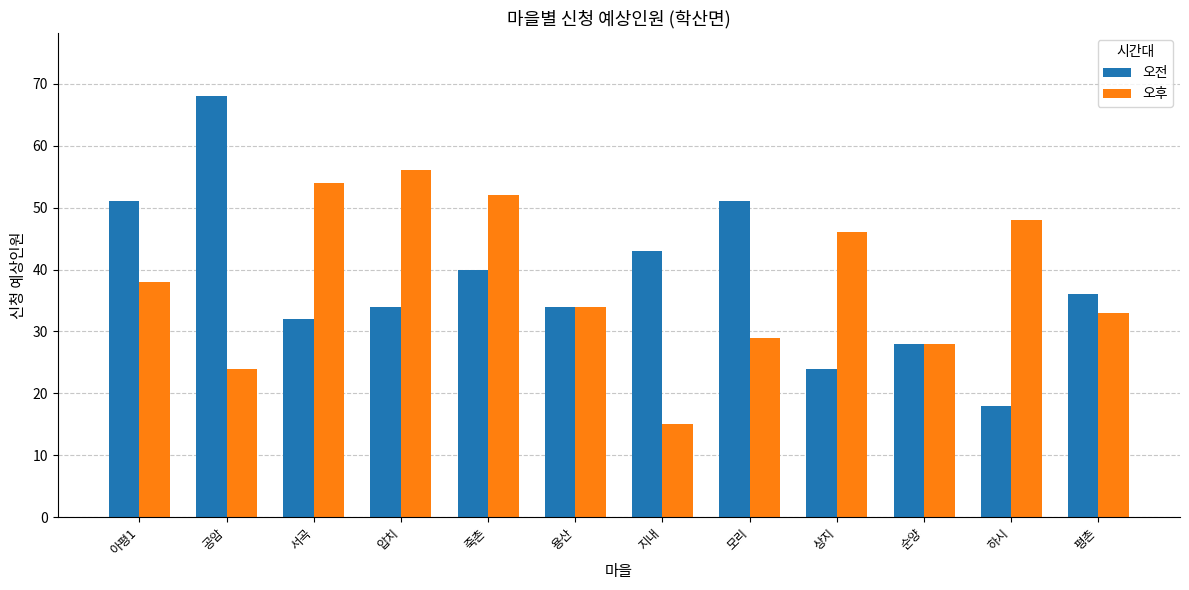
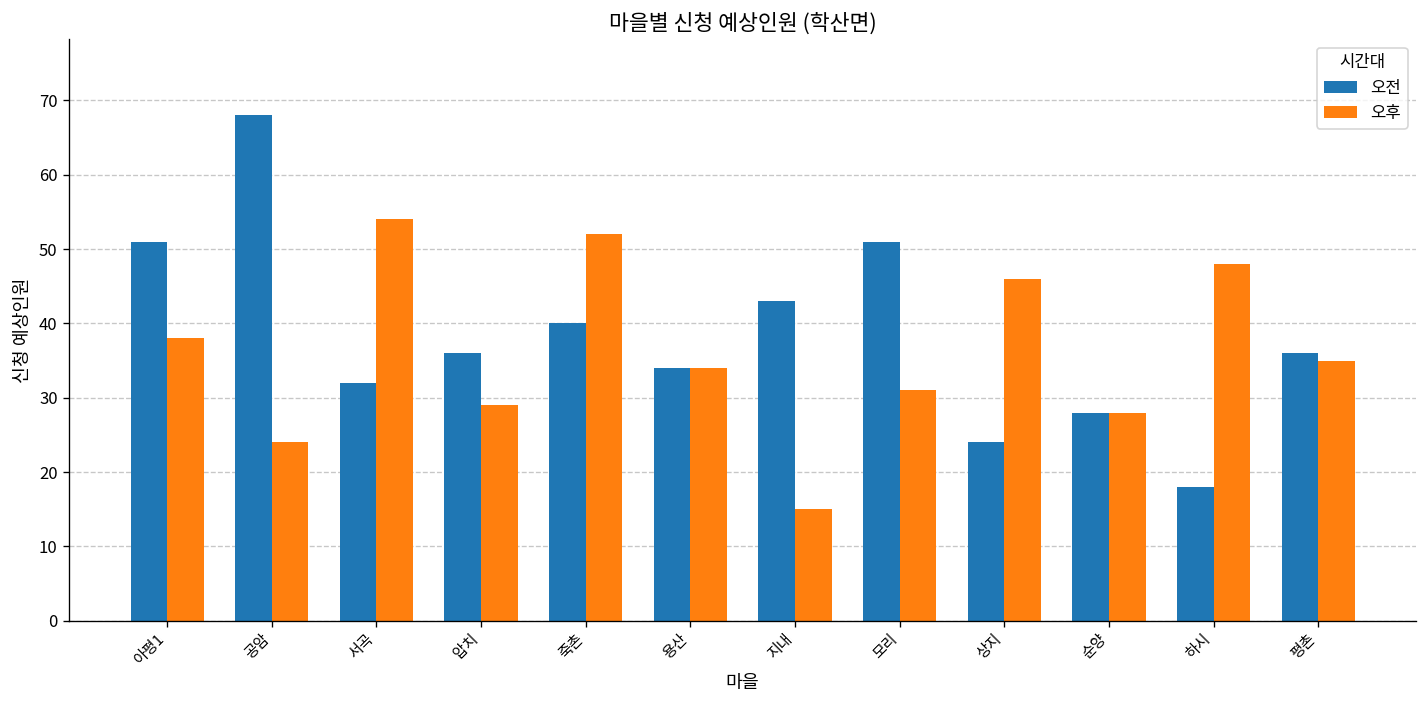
오전, 압치: 34 -> 36
오후, 압치: 56 -> 29
오후, 모리: 29 -> 31
오후, 평촌: 33 -> 35
